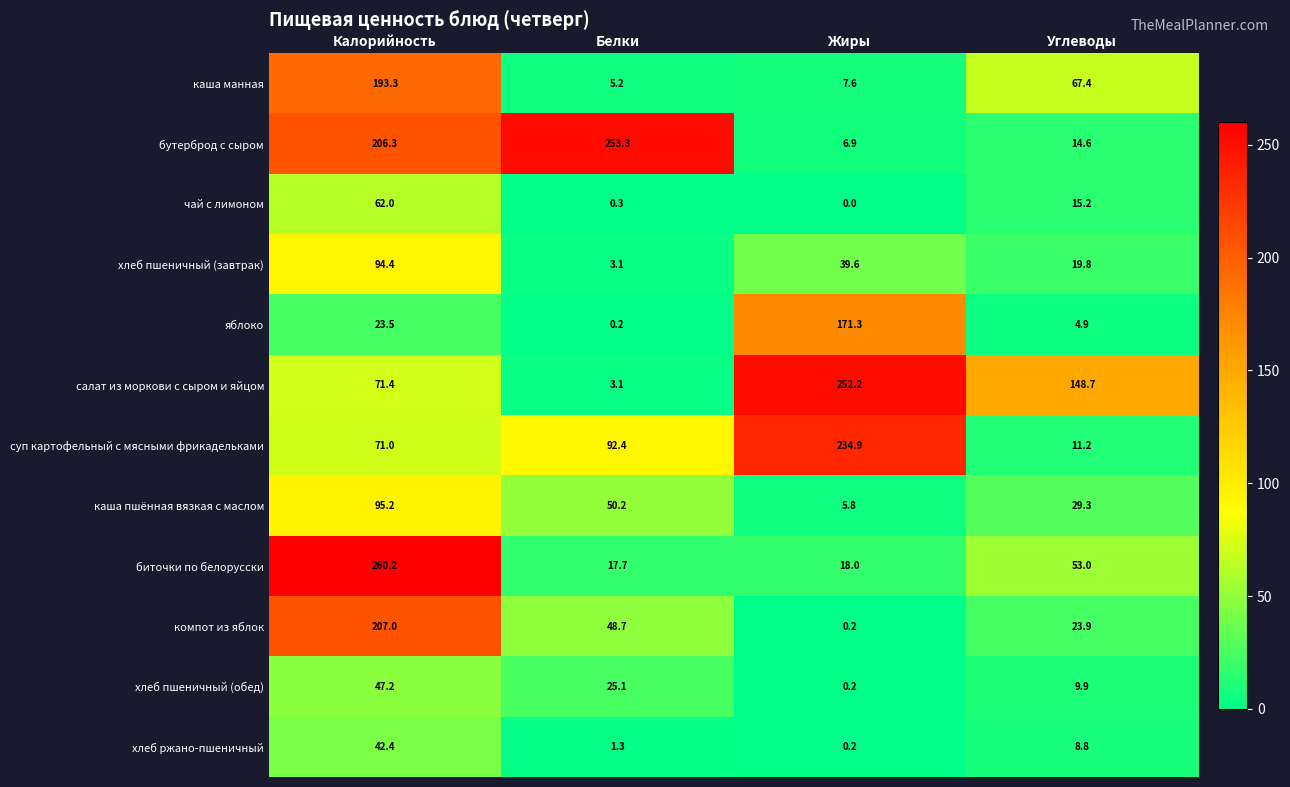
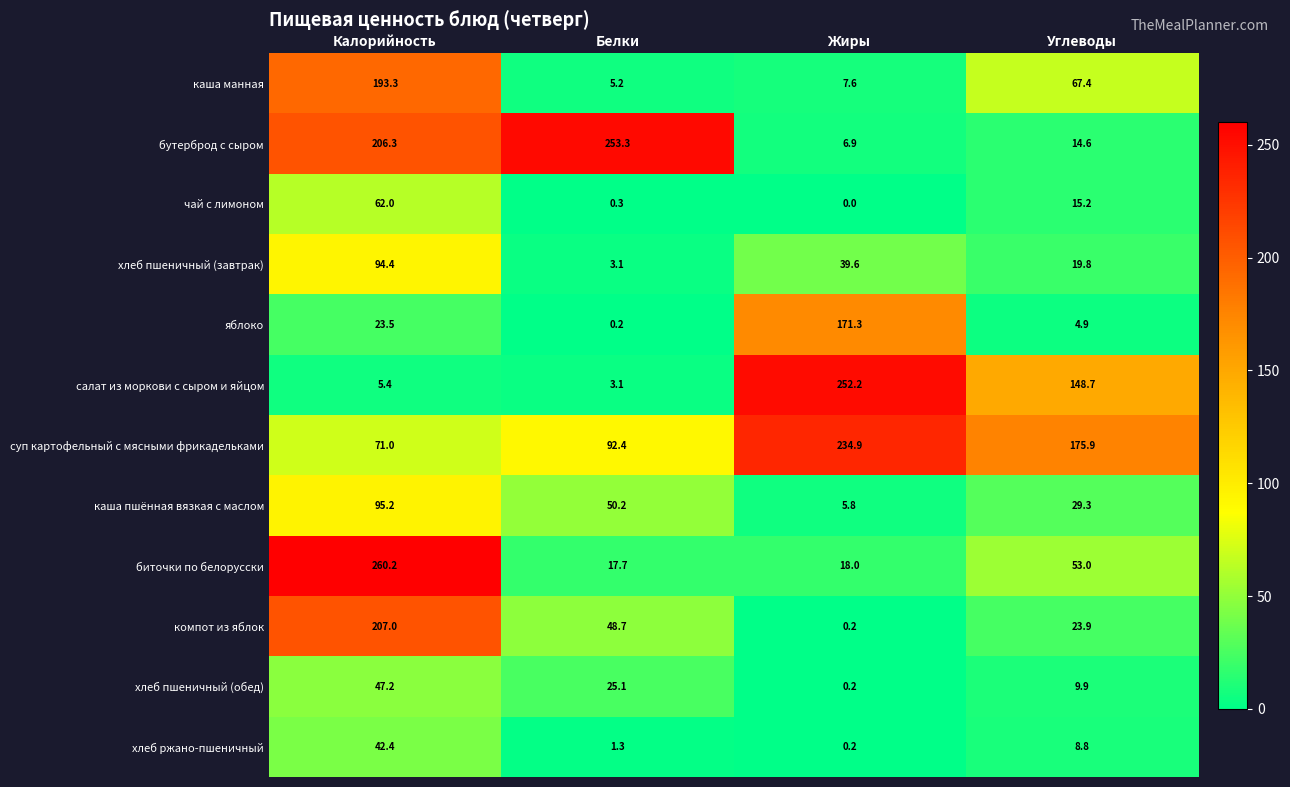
салат из моркови с сыром и яйцом, Калорийность: 71.4 -> 5.4
суп картофельный с мясными фрикадельками, Углеводы: 11.2 -> 175.9
